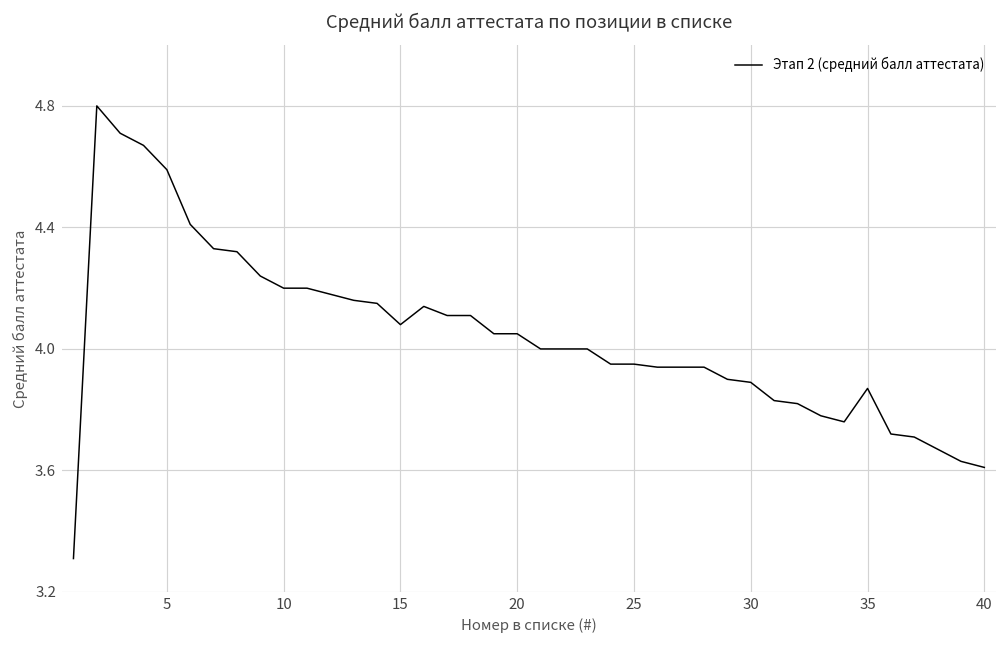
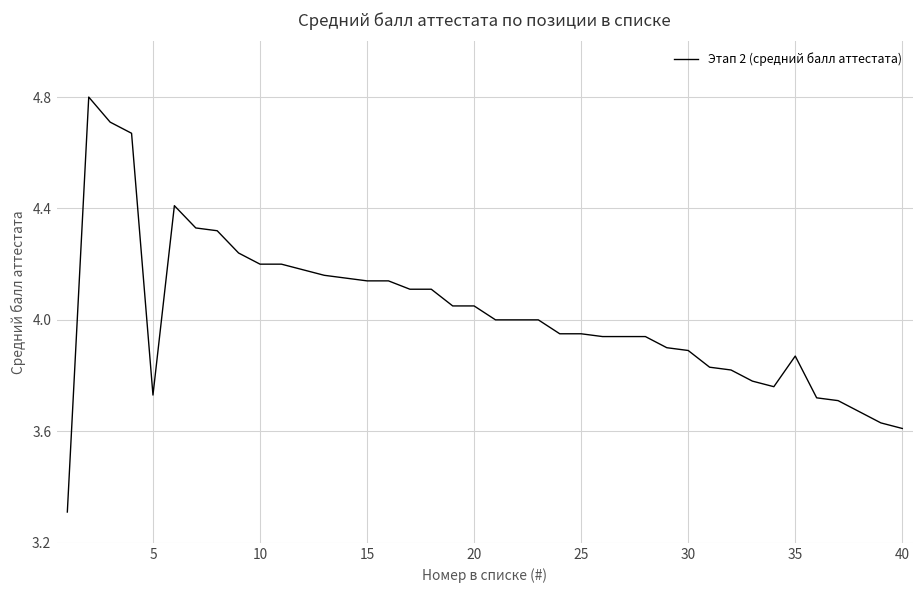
5: 4.59 -> 3.73
15: 4.08 -> 4.14
